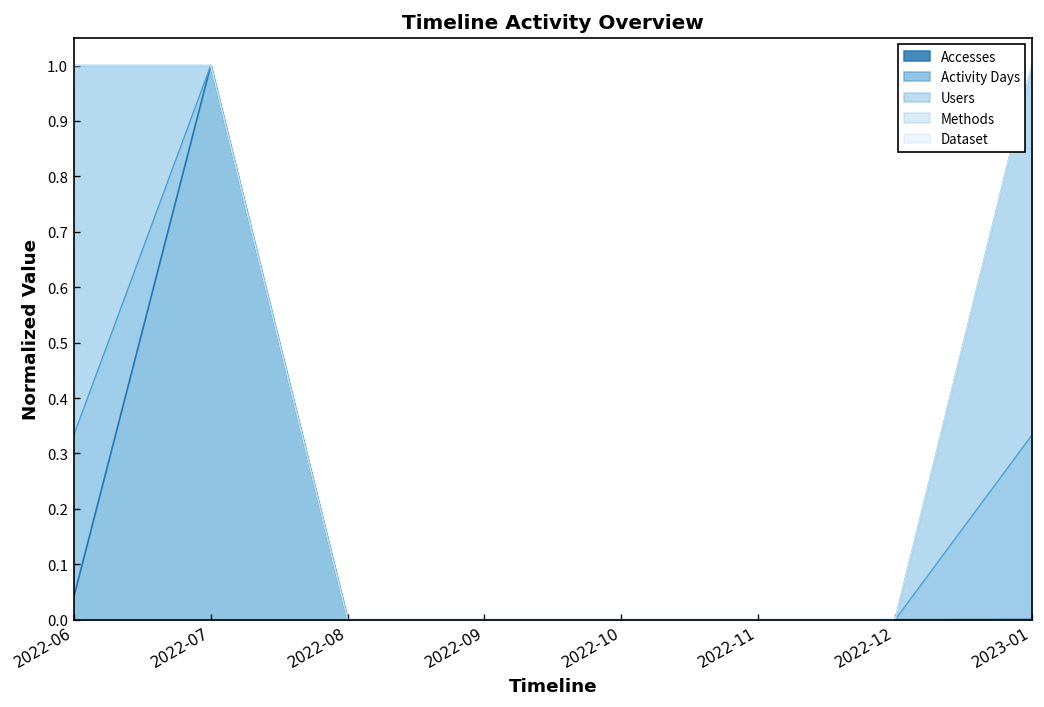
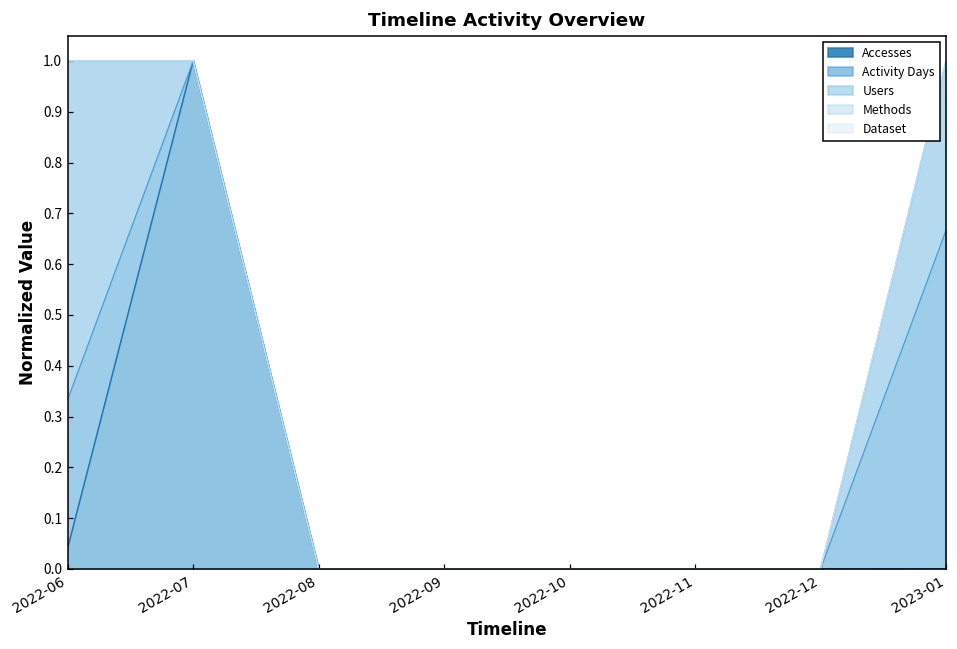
Activity Days, 2023-01: 0.33 -> 0.67
